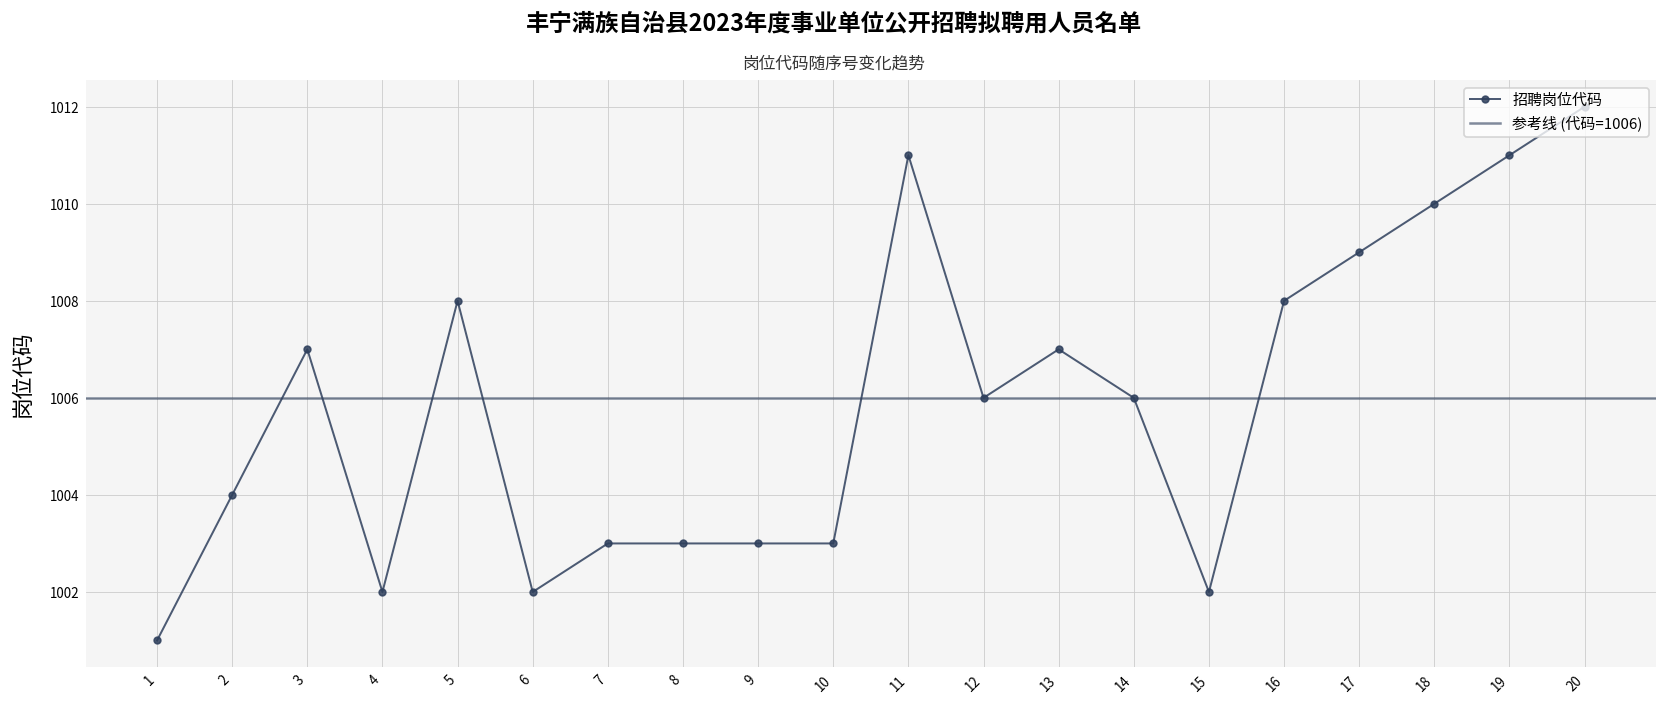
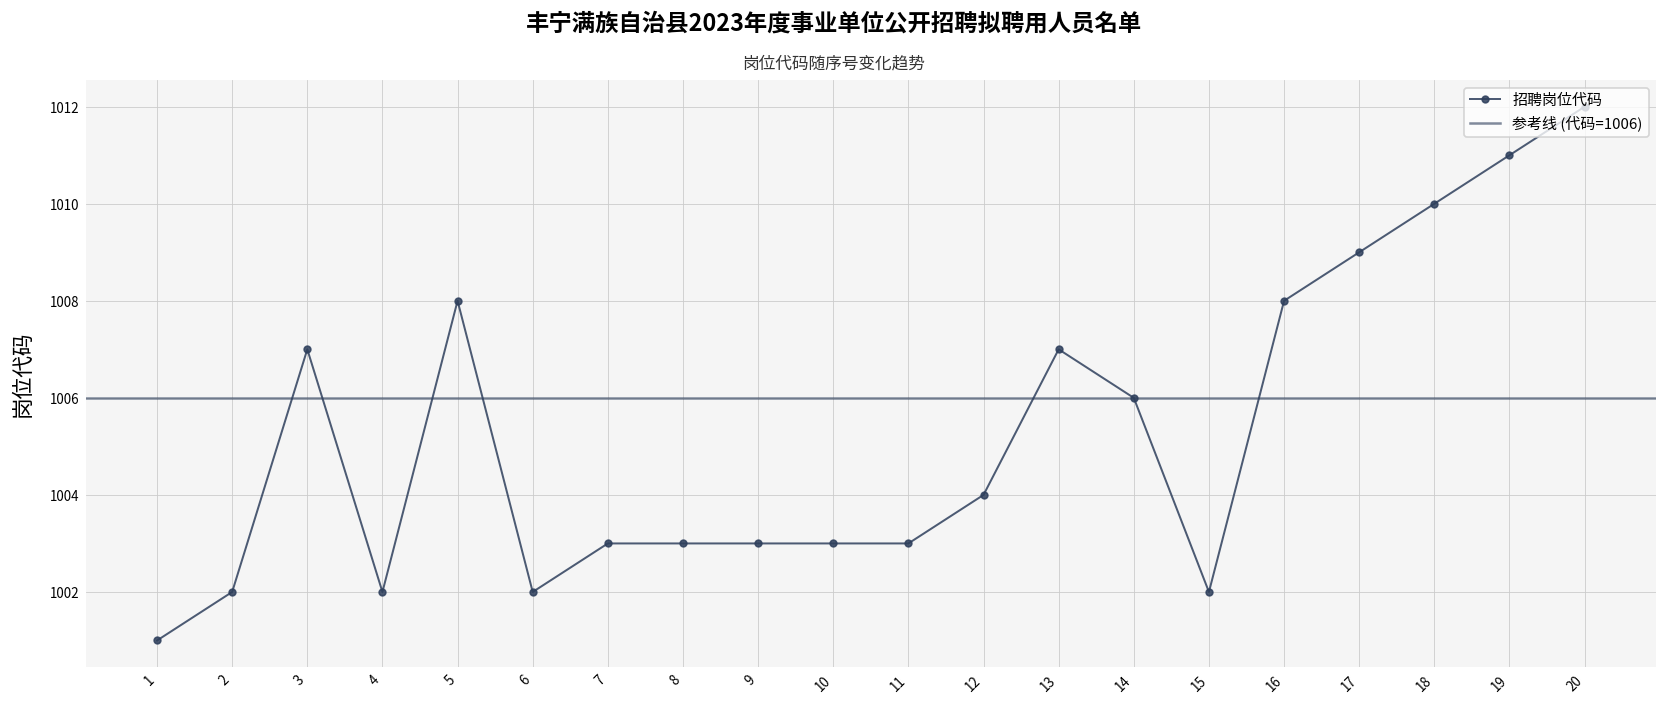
2: 1004 -> 1002
11: 1011 -> 1003
12: 1006 -> 1004
